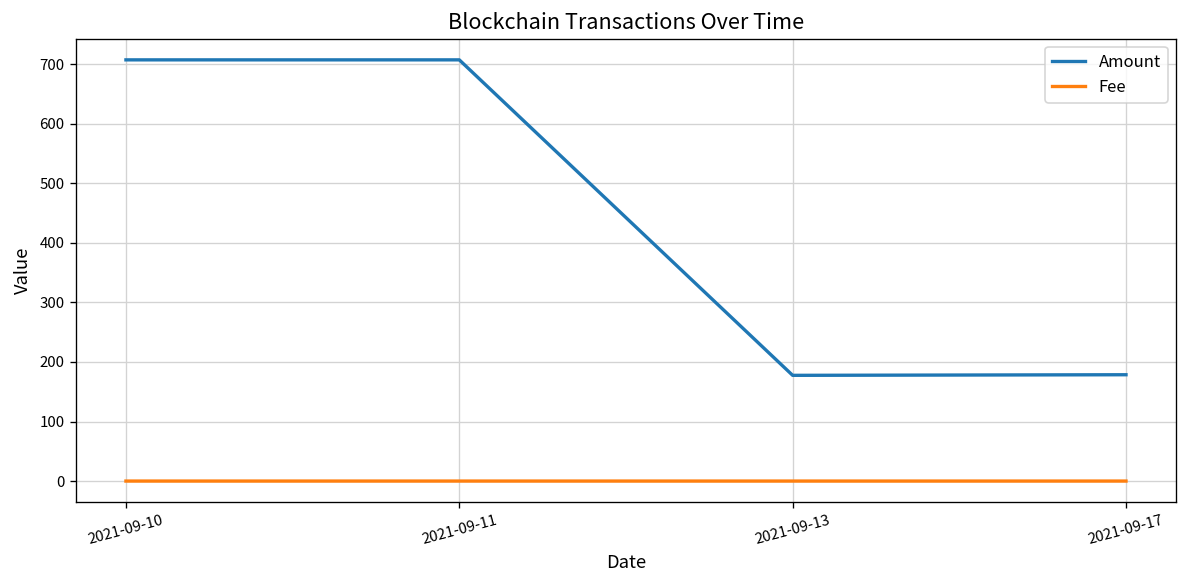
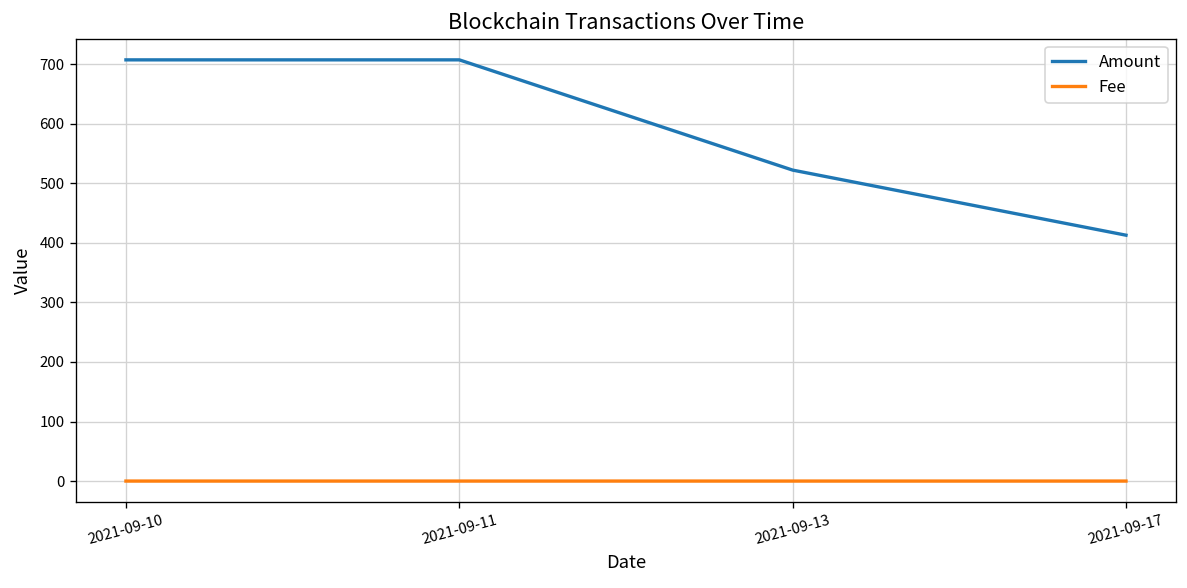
Amount, 2021-09-13: 180 -> 520
Amount, 2021-09-17: 180 -> 410
